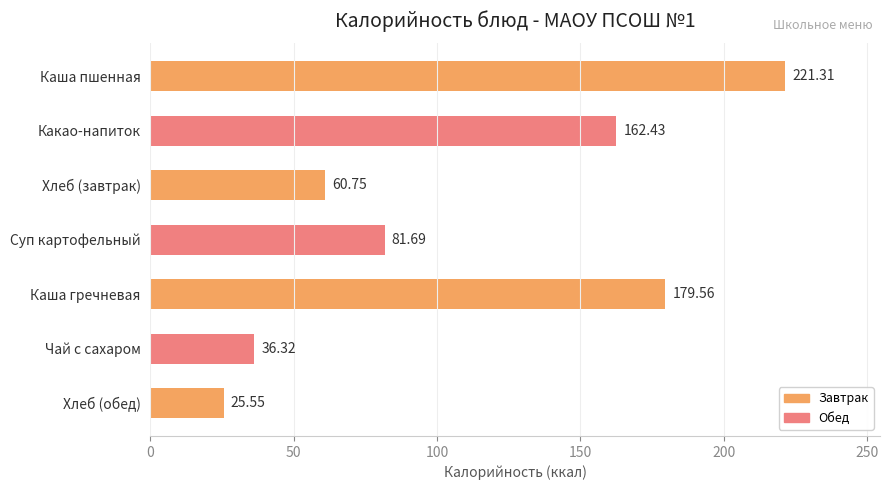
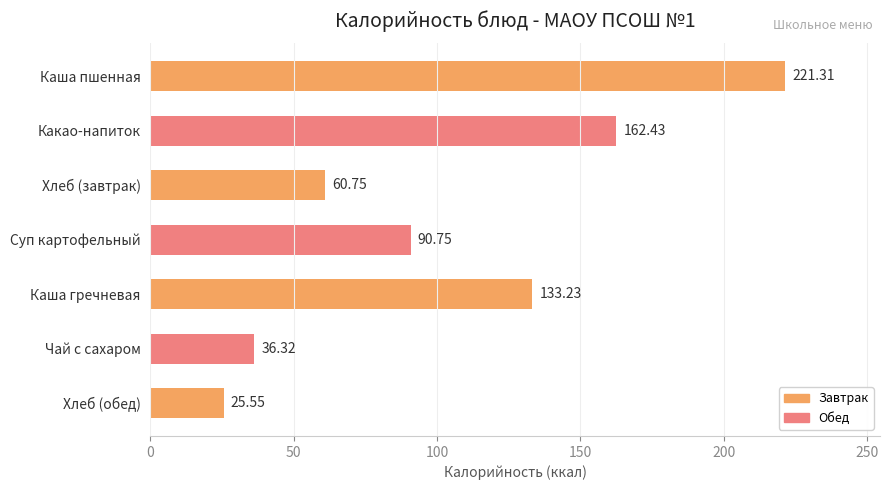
Суп картофельный: 81.69 -> 90.75
Каша гречневая: 179.56 -> 133.23
